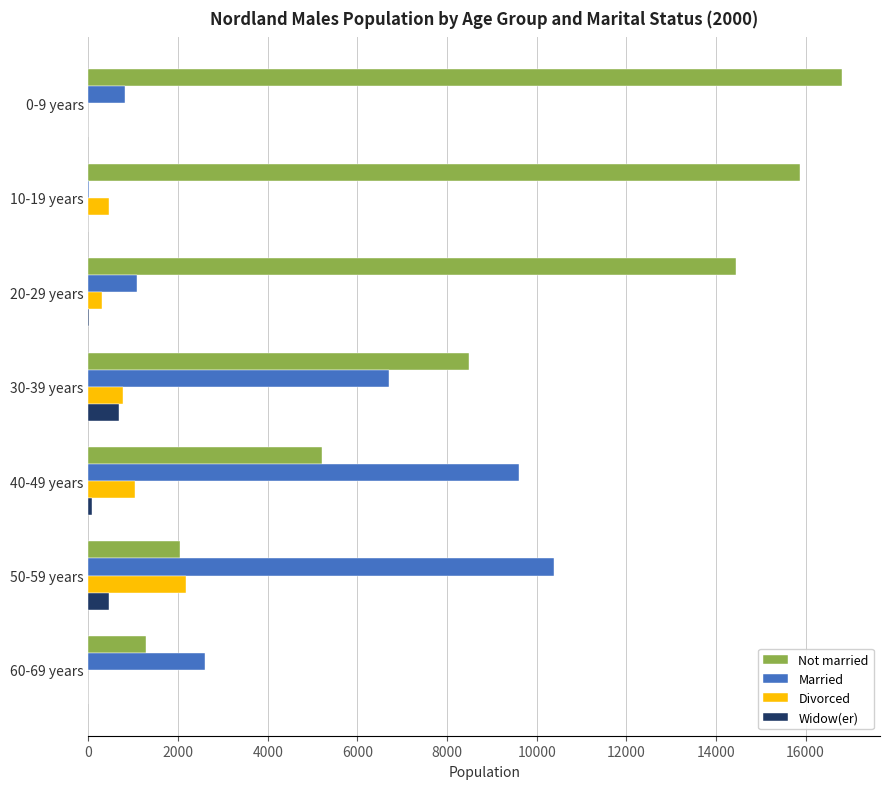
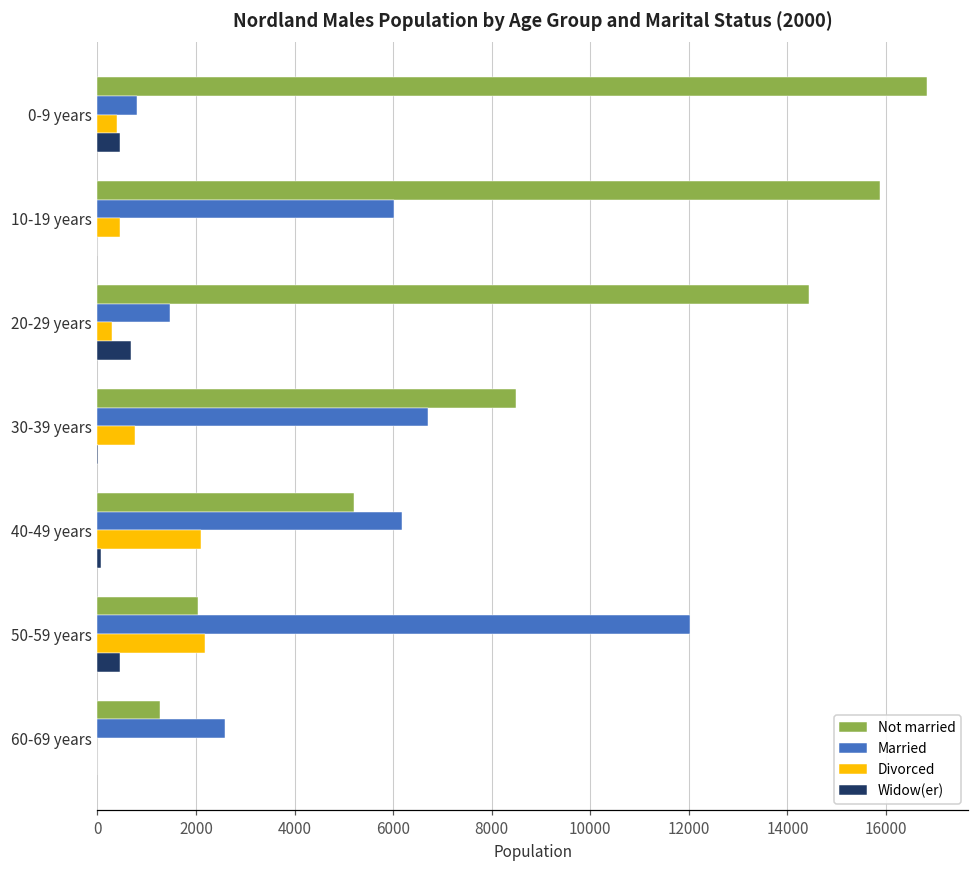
Divorced, 0-9 years: 0 -> 400
Widow(er), 0-9 years: 0 -> 500
Married, 10-19 years: 0 -> 6000
Married, 20-29 years: 1100 -> 1500
Widow(er), 20-29 years: 0 -> 700
Widow(er), 30-39 years: 700 -> 0
Married, 40-49 years: 9600 -> 6200
Divorced, 40-49 years: 1000 -> 2100
Married, 50-59 years: 10400 -> 12000
